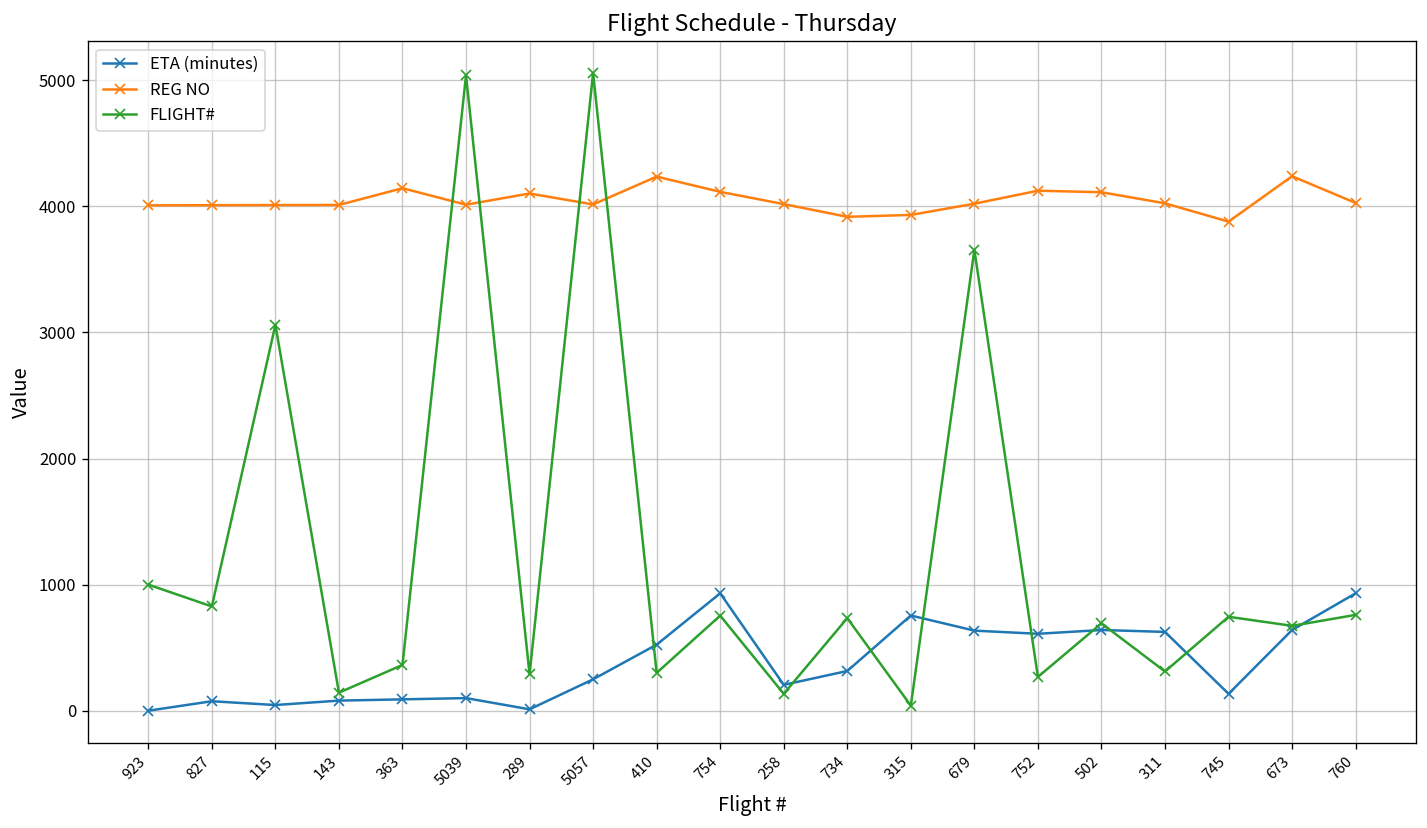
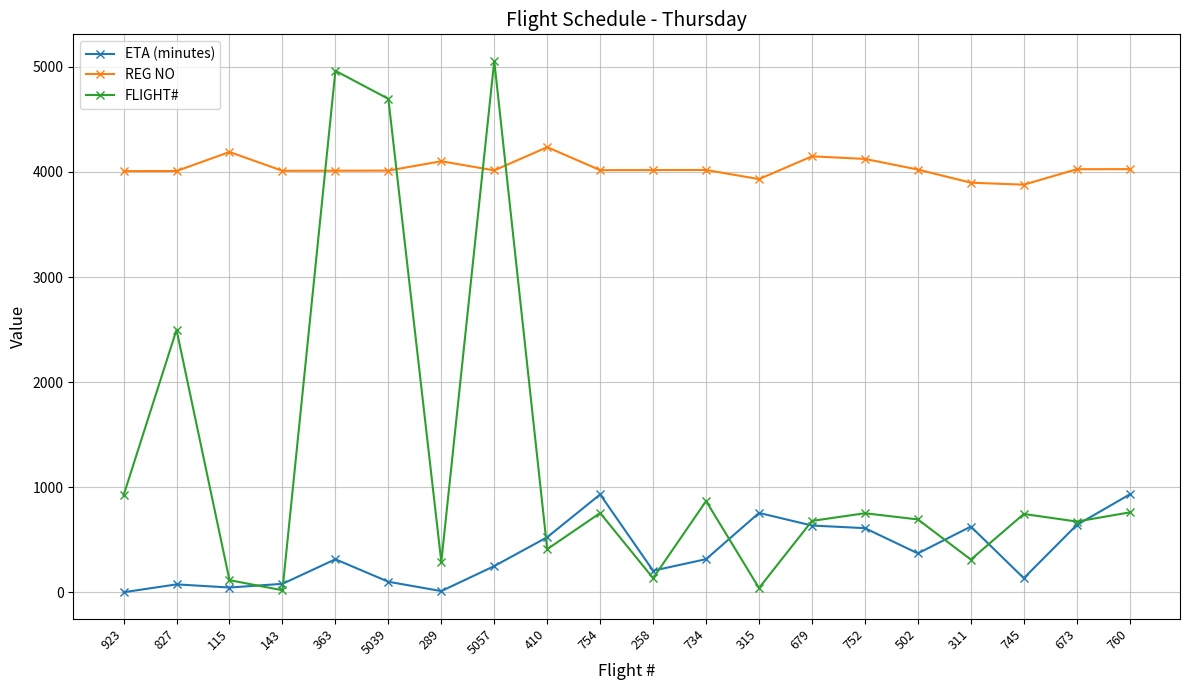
FLIGHT#, 923: 1000 -> 920
FLIGHT#, 827: 830 -> 2500
REG NO, 115: 4010 -> 4190
FLIGHT#, 115: 3060 -> 120
FLIGHT#, 143: 140 -> 20
ETA (minutes), 363: 90 -> 310
REG NO, 363: 4140 -> 4010
FLIGHT#, 363: 360 -> 4960
FLIGHT#, 5039: 5040 -> 4700
FLIGHT#, 410: 300 -> 410
REG NO, 754: 4120 -> 4020
REG NO, 734: 3920 -> 4020
FLIGHT#, 734: 730 -> 870
REG NO, 679: 4020 -> 4150
FLIGHT#, 679: 3660 -> 680
FLIGHT#, 752: 270 -> 750
ETA (minutes), 502: 640 -> 370
REG NO, 502: 4110 -> 4020
REG NO, 311: 4020 -> 3900
REG NO, 673: 4240 -> 4030
